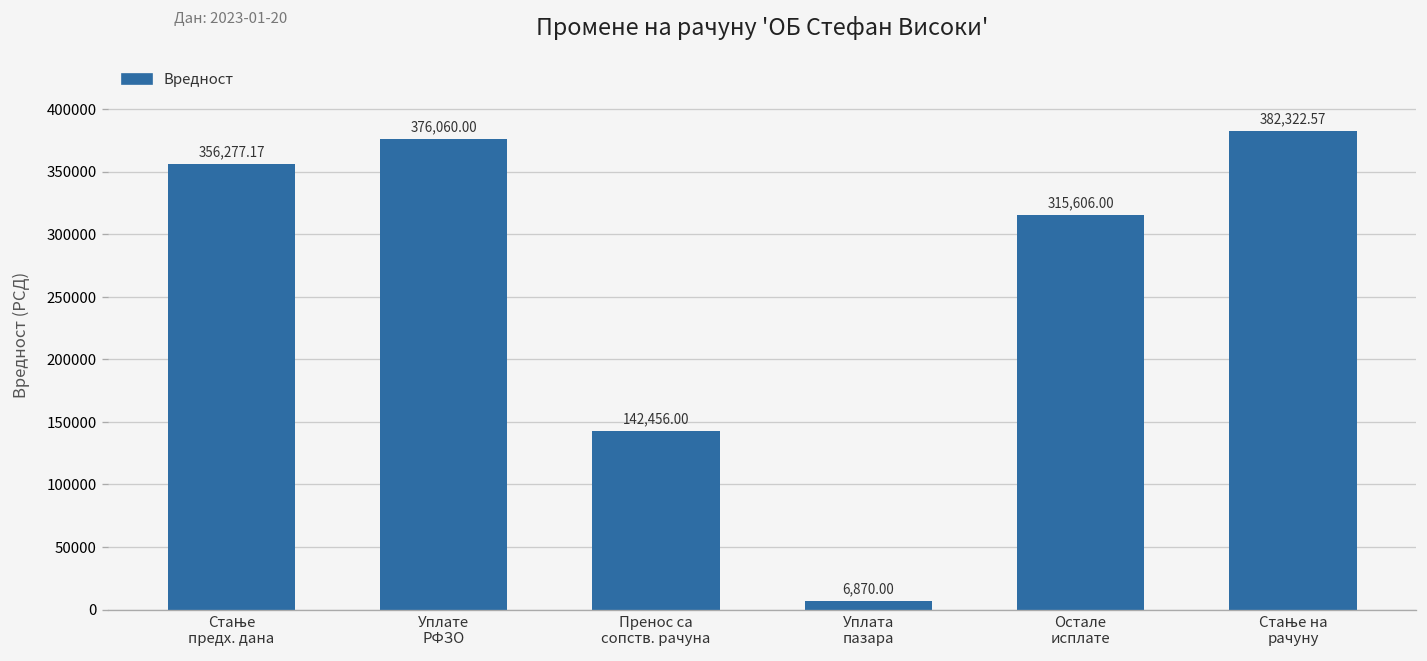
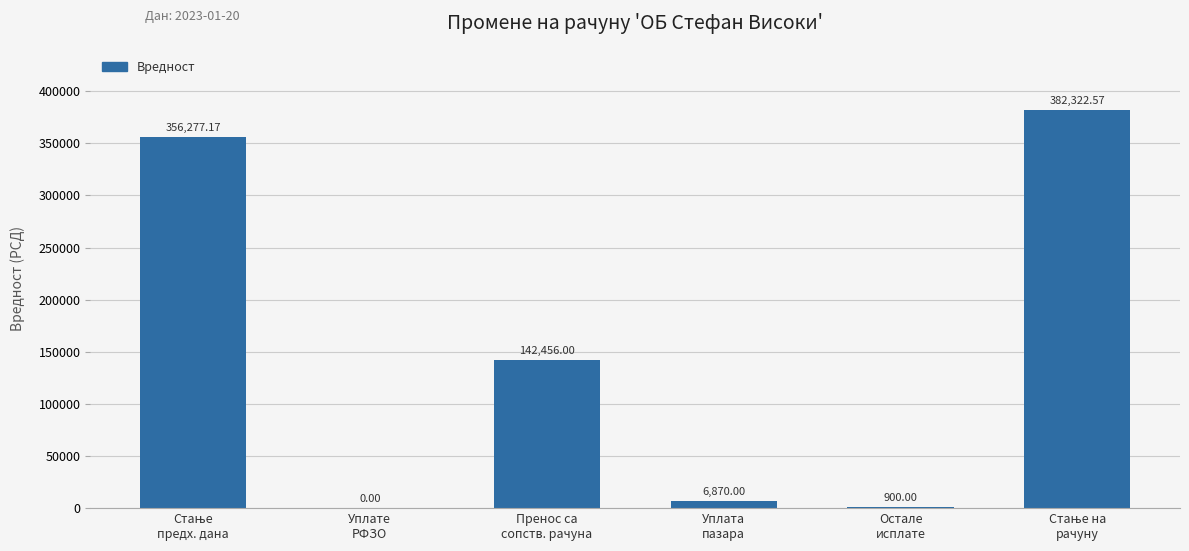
Уплате РФЗО: 376,060.00 -> 0.00
Остале исплате: 315,606.00 -> 900.00
